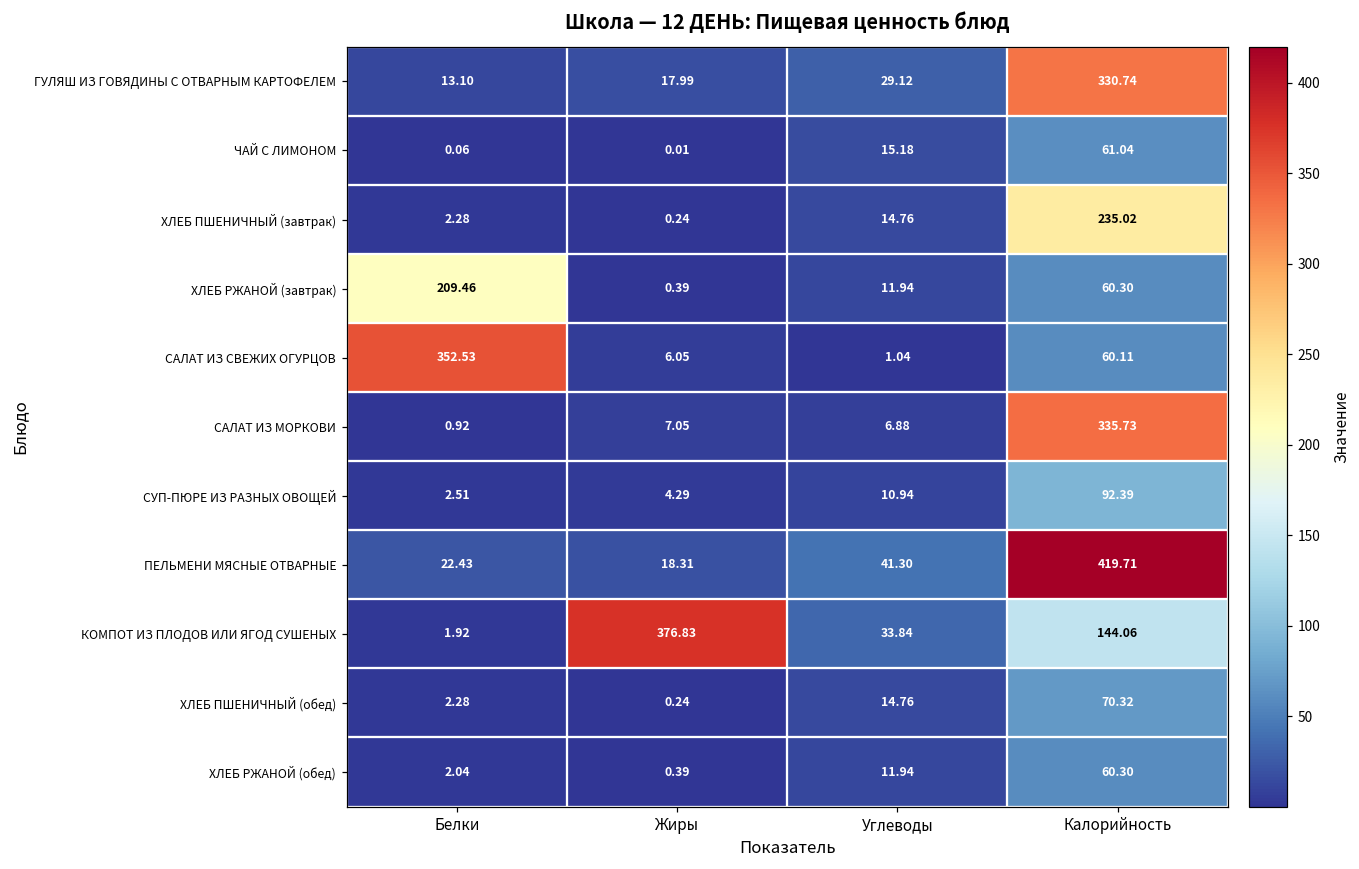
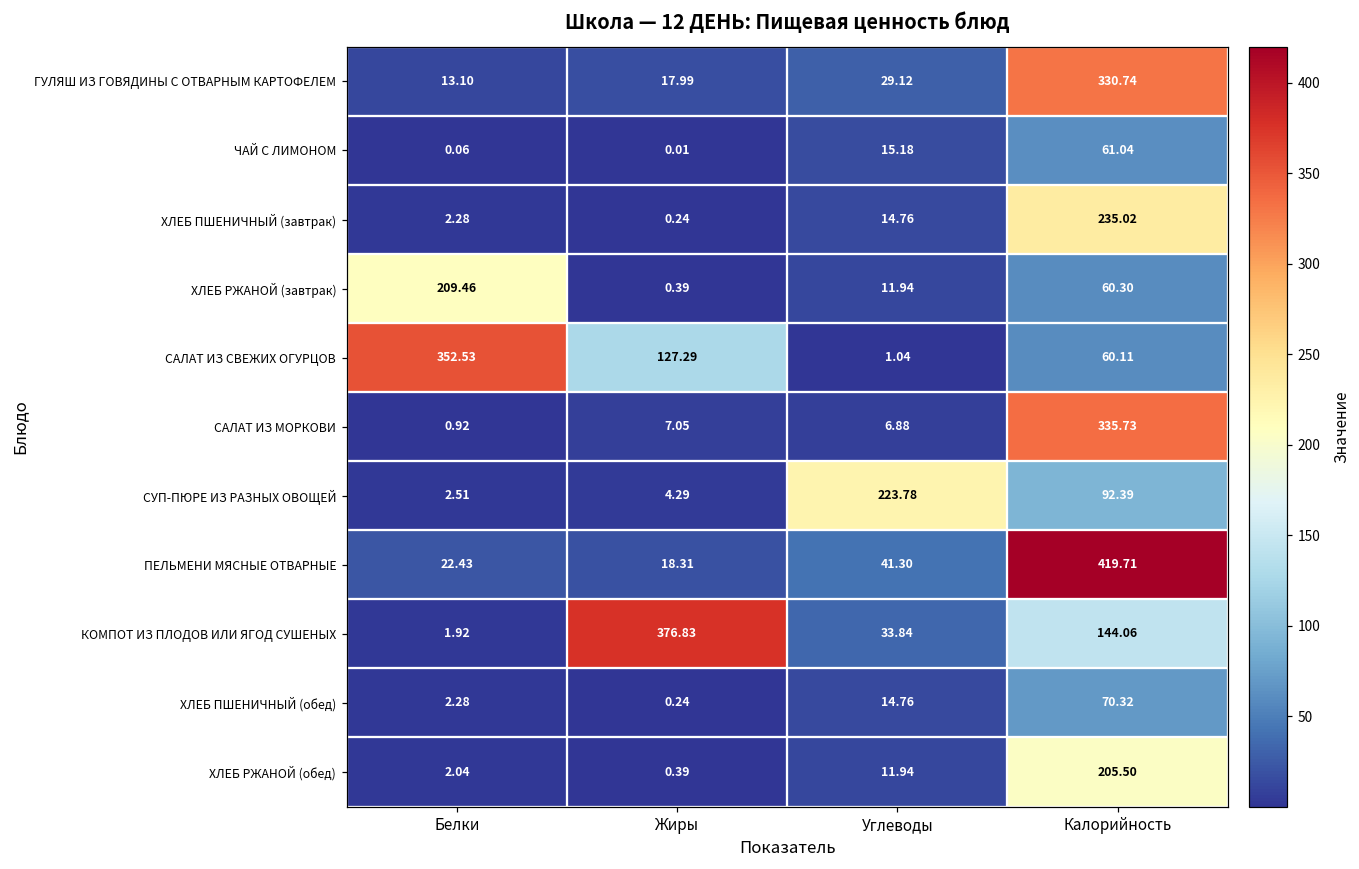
САЛАТ ИЗ СВЕЖИХ ОГУРЦОВ, Жиры: 6.05 -> 127.29
СУП-ПЮРЕ ИЗ РАЗНЫХ ОВОЩЕЙ, Углеводы: 10.94 -> 223.78
ХЛЕБ РЖАНОЙ (обед), Калорийность: 60.30 -> 205.50
